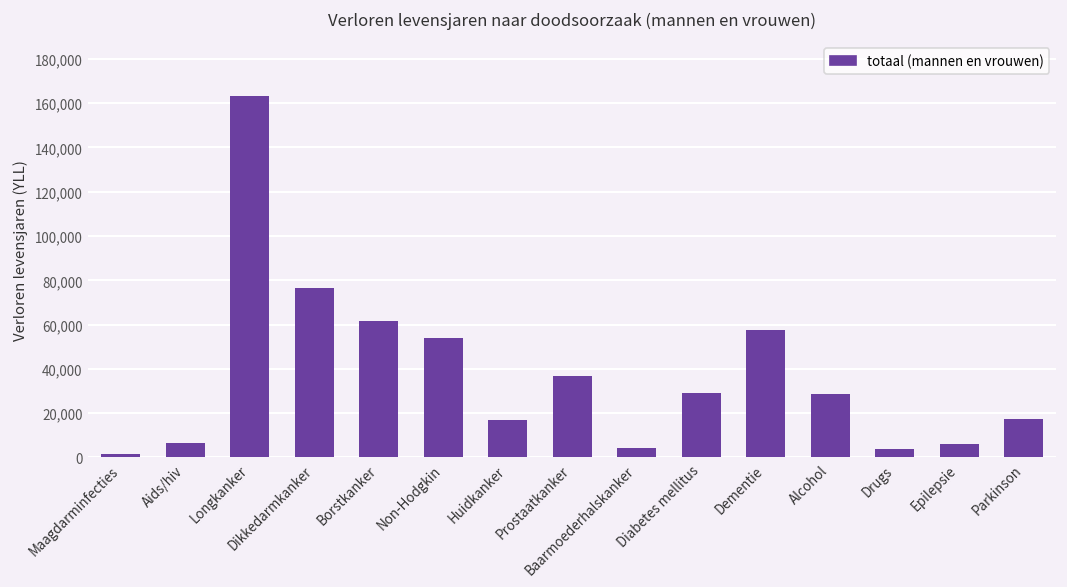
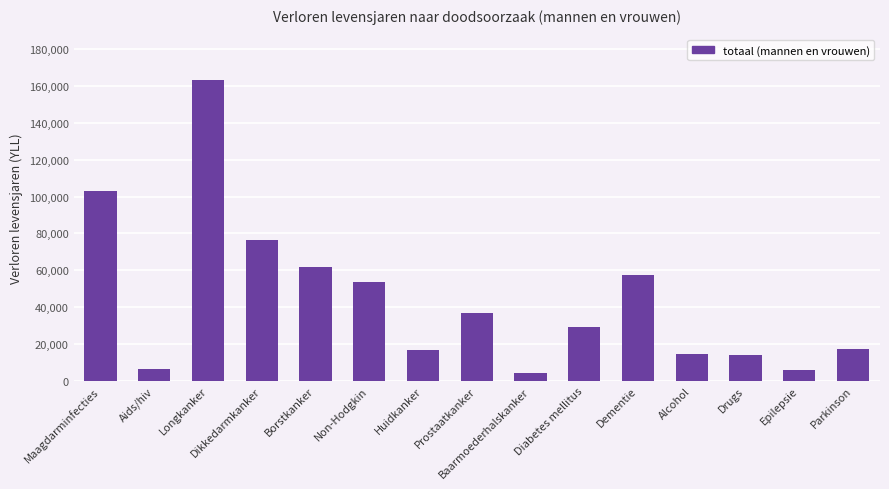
Maagdarminfecties: 2,000 -> 103,000
Alcohol: 29,000 -> 15,000
Drugs: 4,000 -> 14,000
